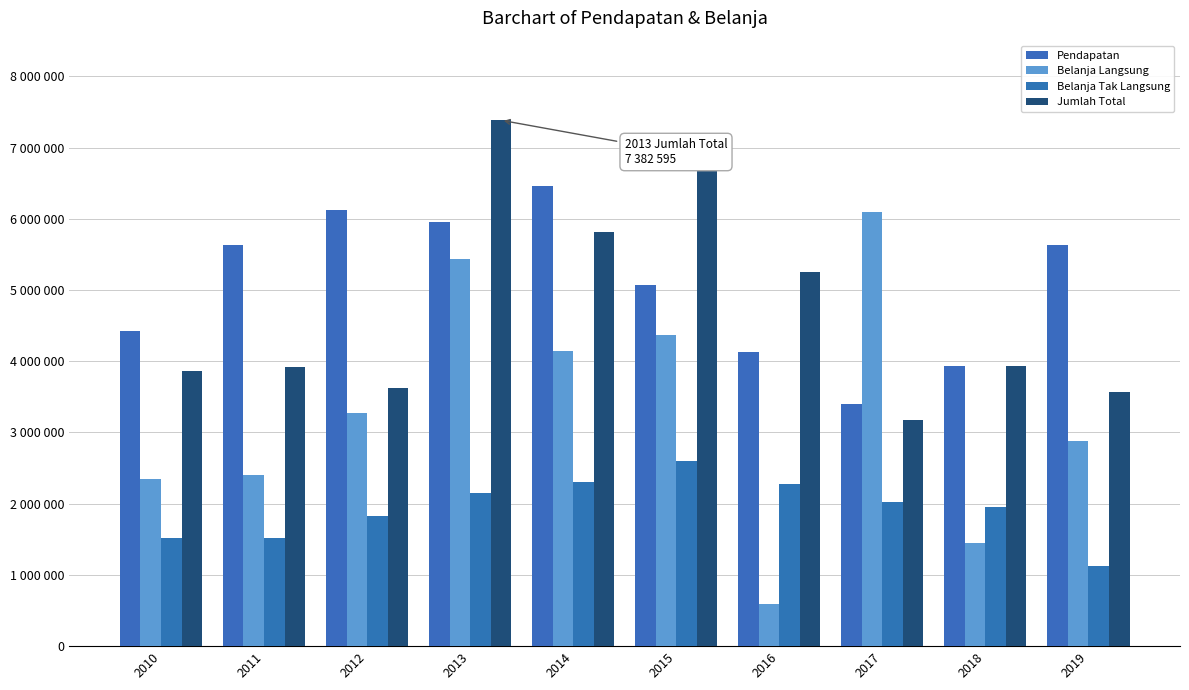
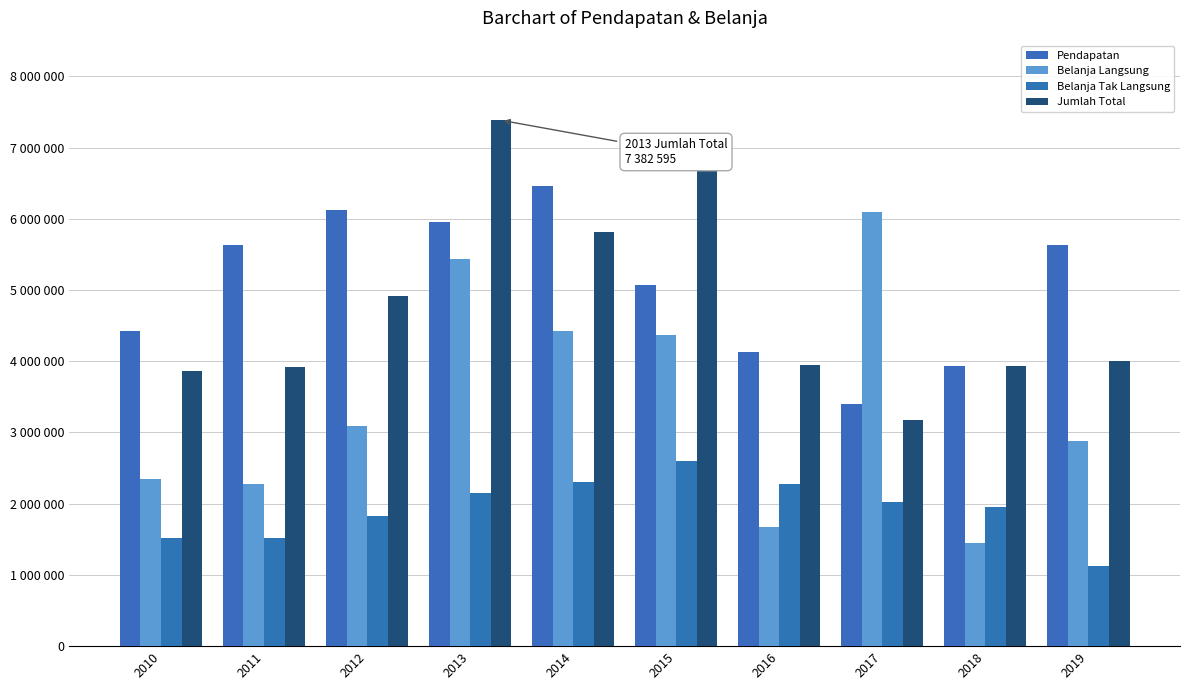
Belanja Langsung, 2011: 2400000 -> 2300000
Belanja Langsung, 2012: 3300000 -> 3100000
Jumlah Total, 2012: 3600000 -> 4900000
Belanja Langsung, 2014: 4100000 -> 4400000
Belanja Langsung, 2016: 600000 -> 1700000
Jumlah Total, 2016: 5300000 -> 4000000
Jumlah Total, 2019: 3600000 -> 4000000
